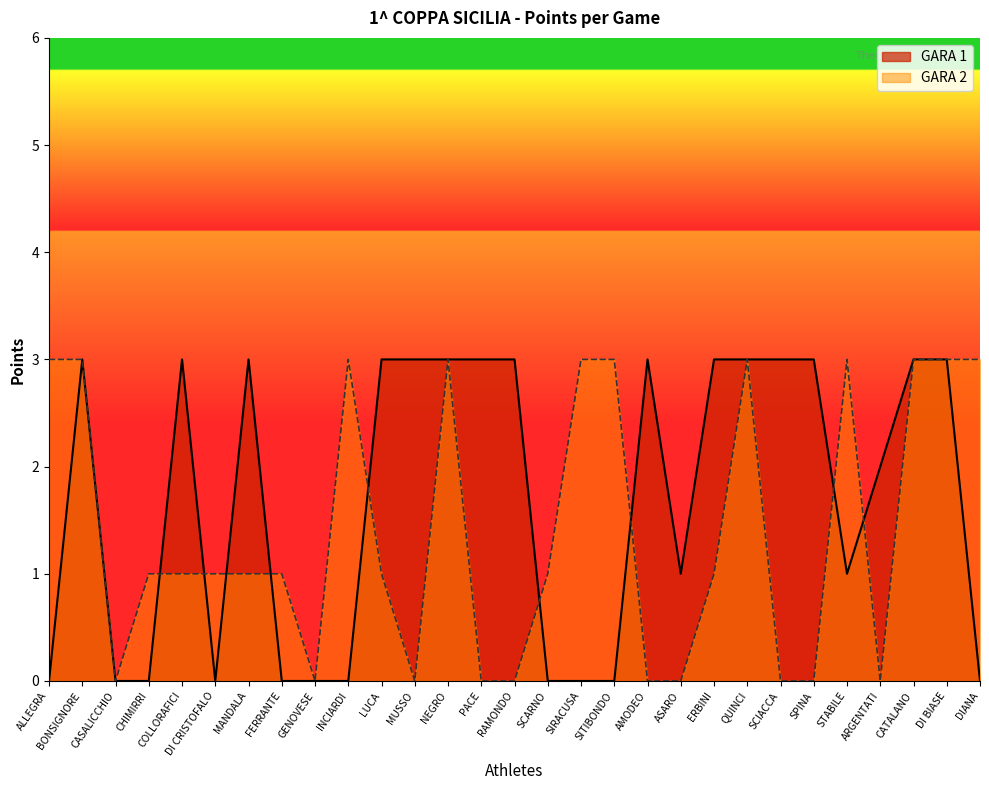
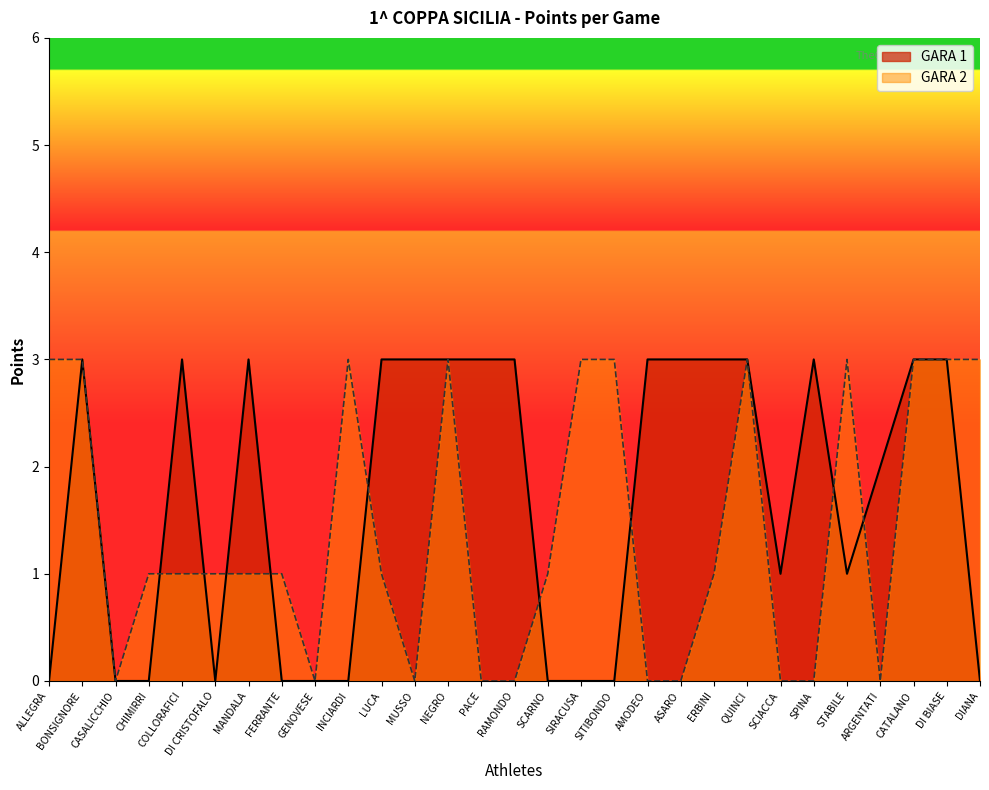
GARA 1, ASARO: 1 -> 3
GARA 1, SCIACCA: 3 -> 1
